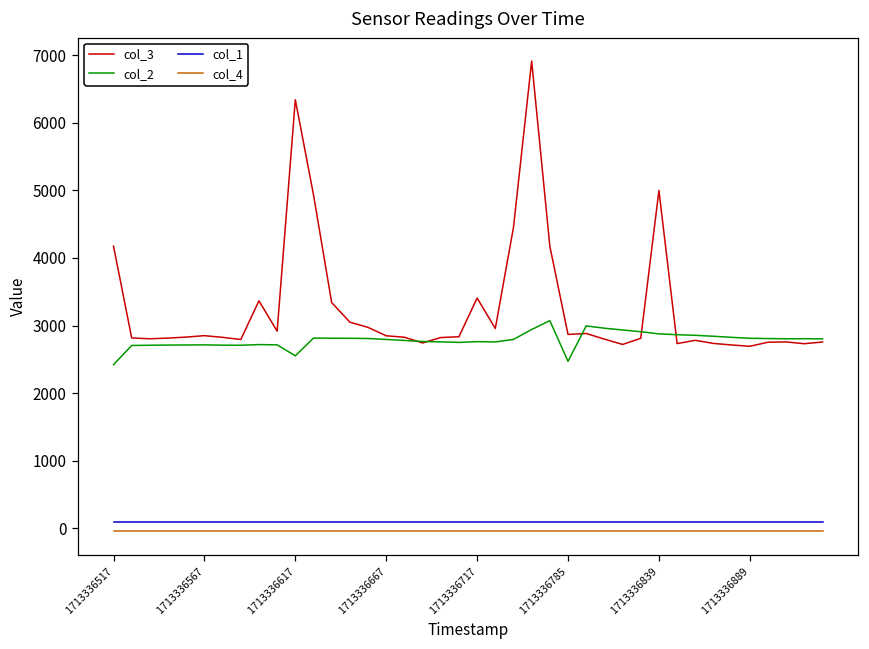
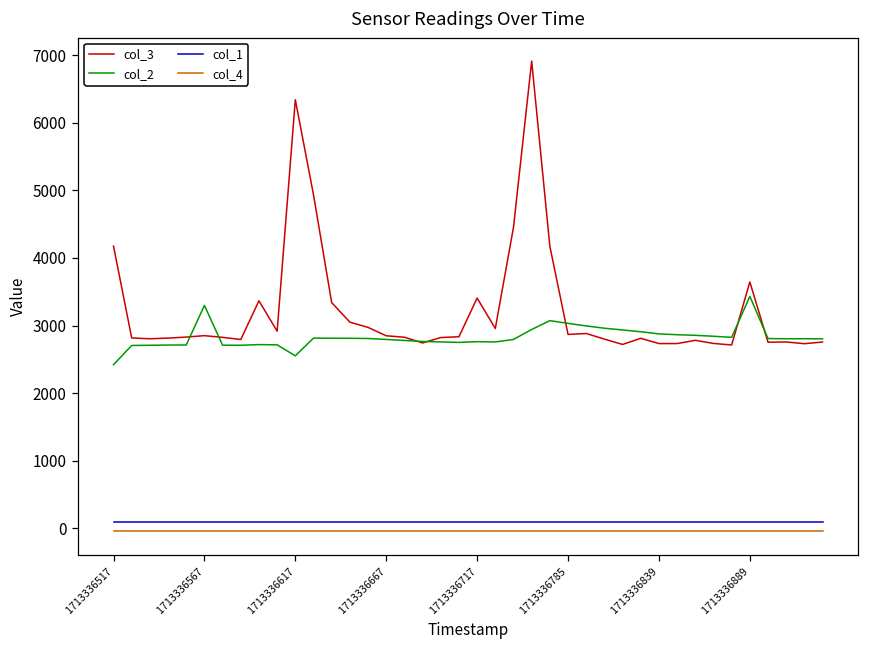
col_2, 1713336567: 2700 -> 3300
col_2, 1713336785: 2500 -> 3000
col_3, 1713336839: 5000 -> 2700
col_3, 1713336889: 2700 -> 3600
col_2, 1713336889: 2800 -> 3400
